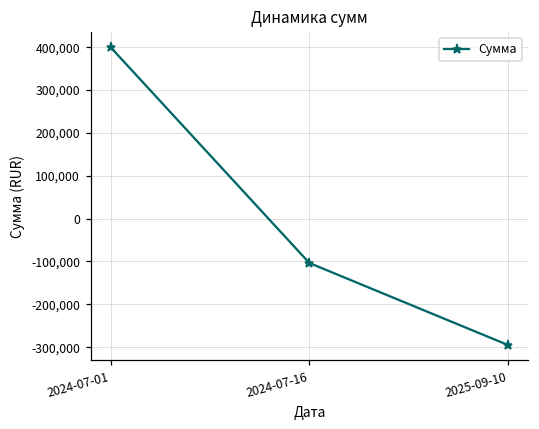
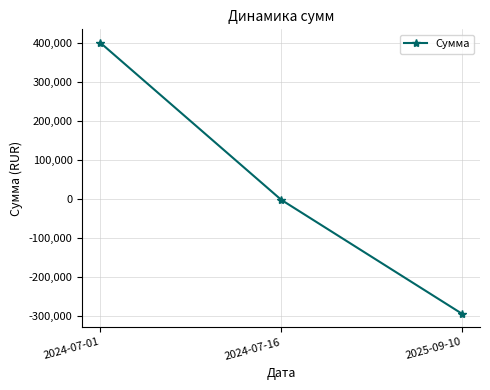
2024-07-16: -100,000 -> 0
